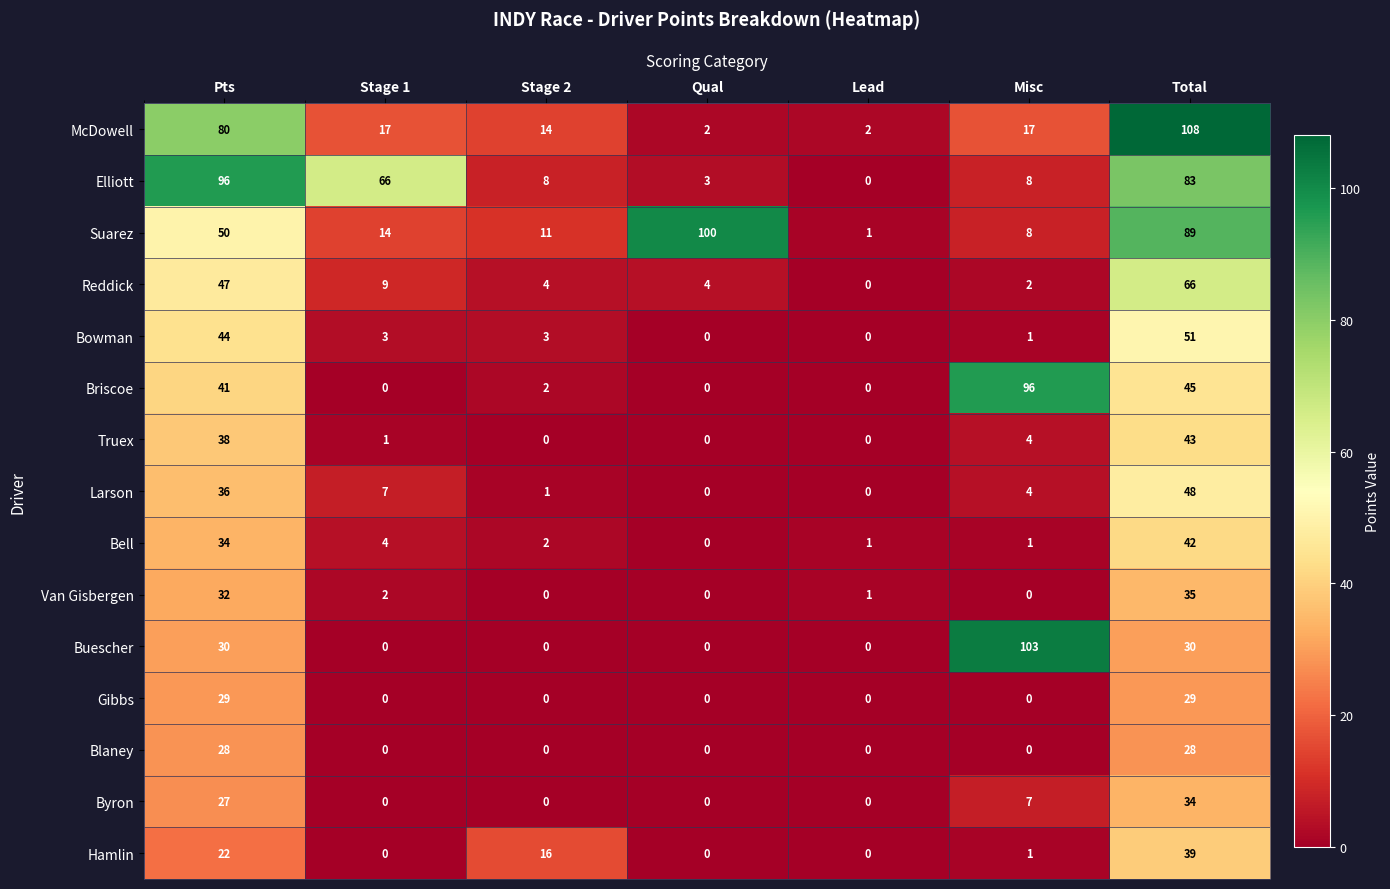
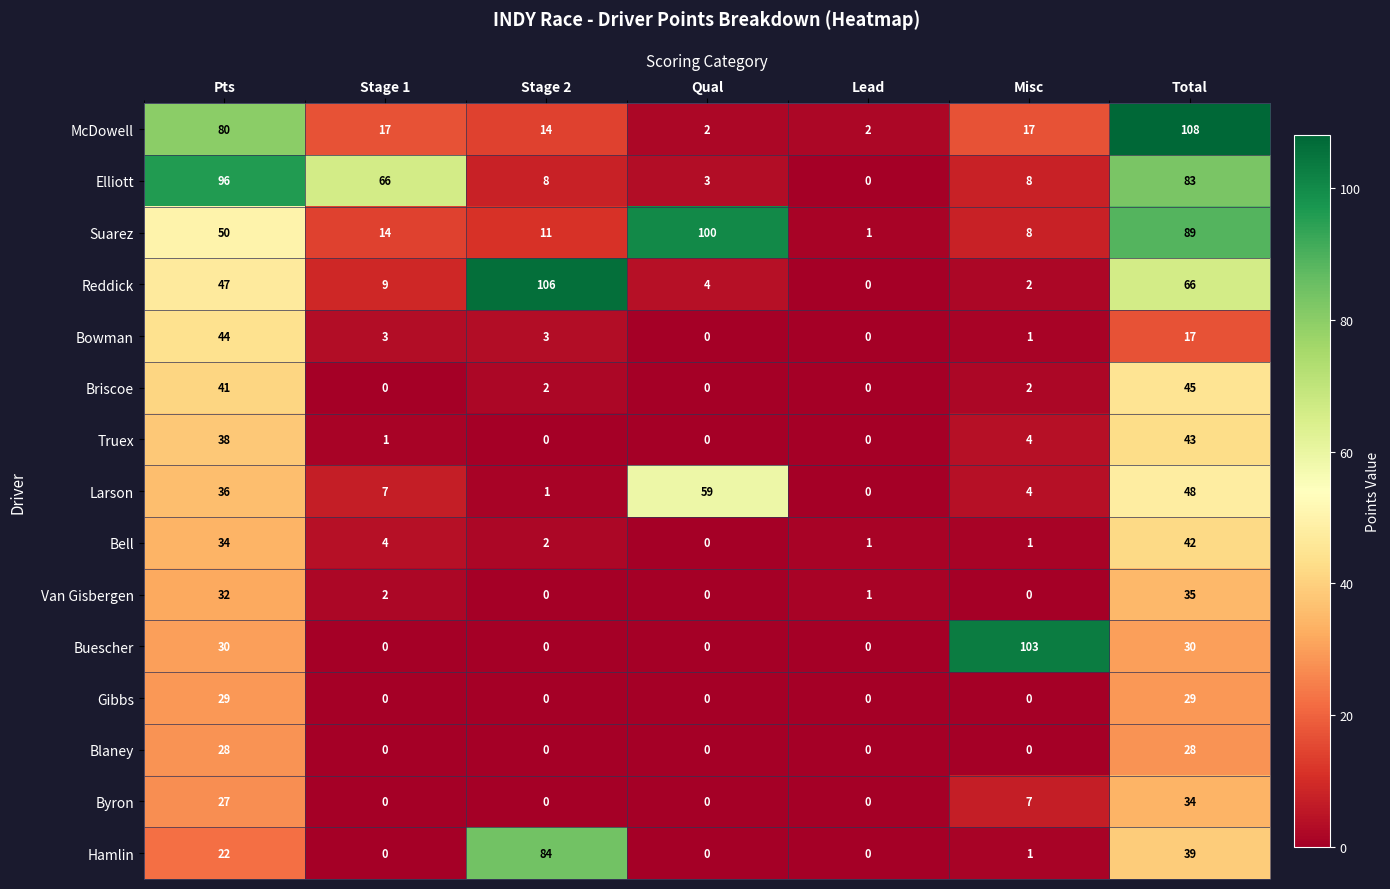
Reddick, Stage 2: 4 -> 106
Bowman, Total: 51 -> 17
Briscoe, Misc: 96 -> 2
Larson, Qual: 0 -> 59
Hamlin, Stage 2: 16 -> 84
